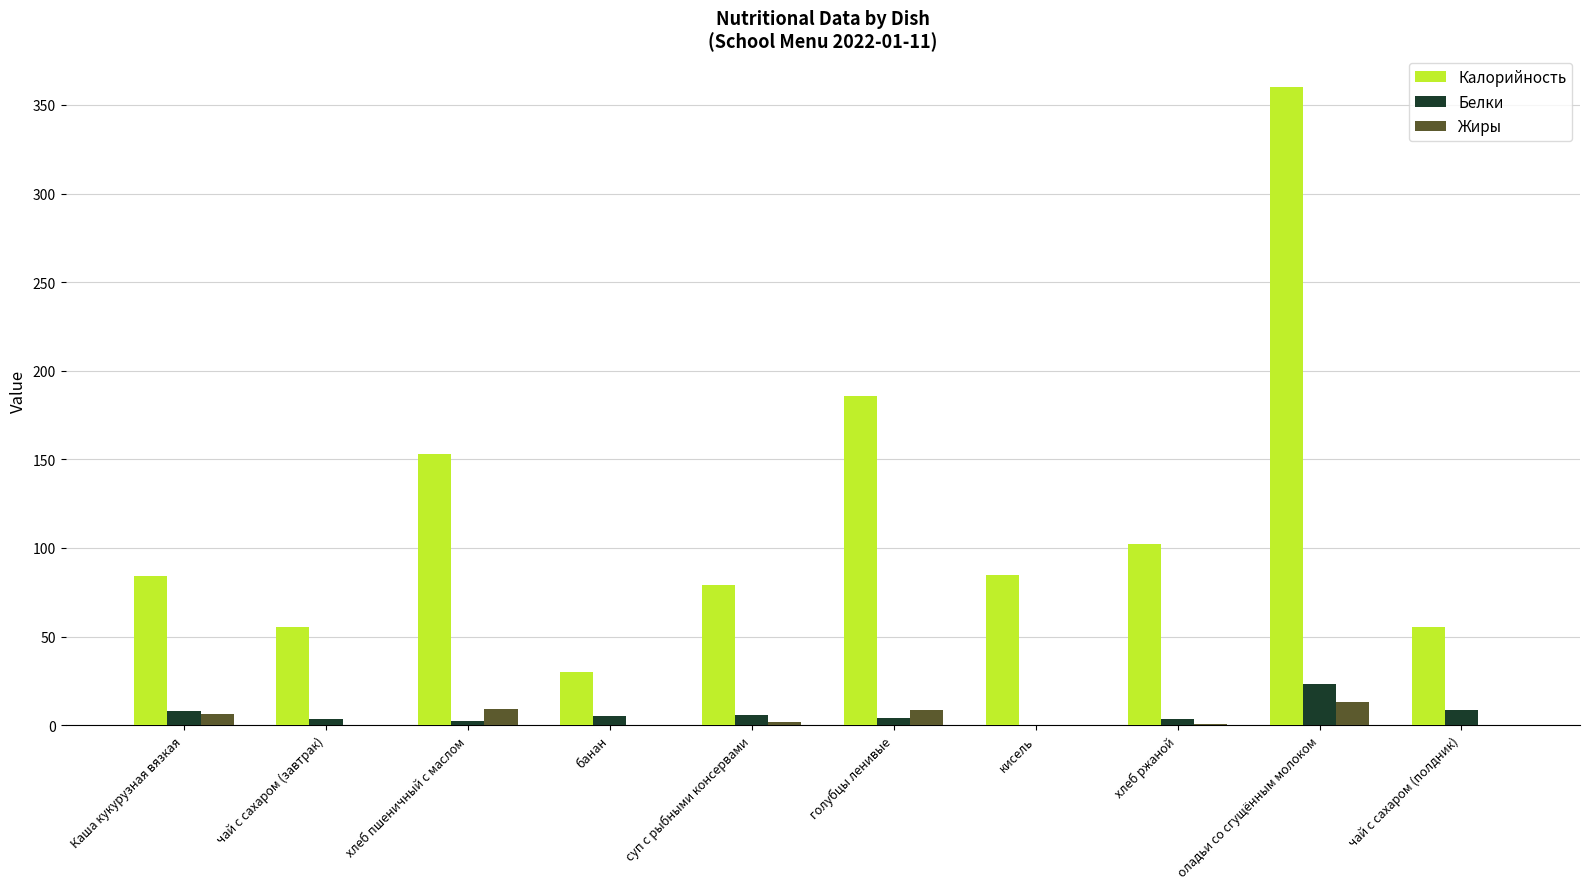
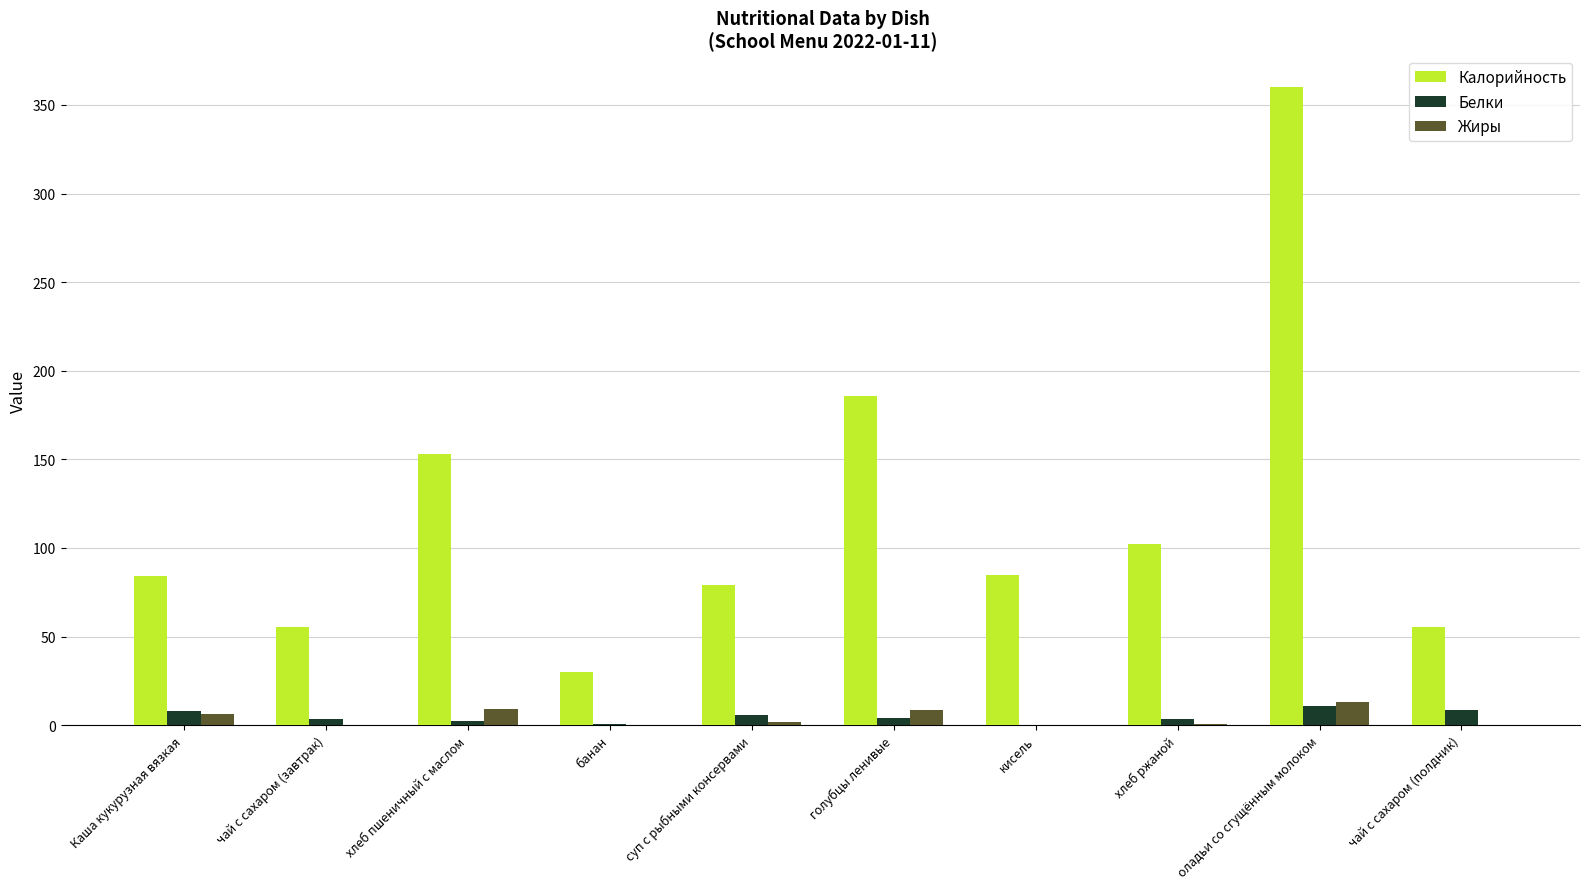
Белки, банан: 5 -> 0
Белки, оладьи со сгущённым молоком: 24 -> 11
